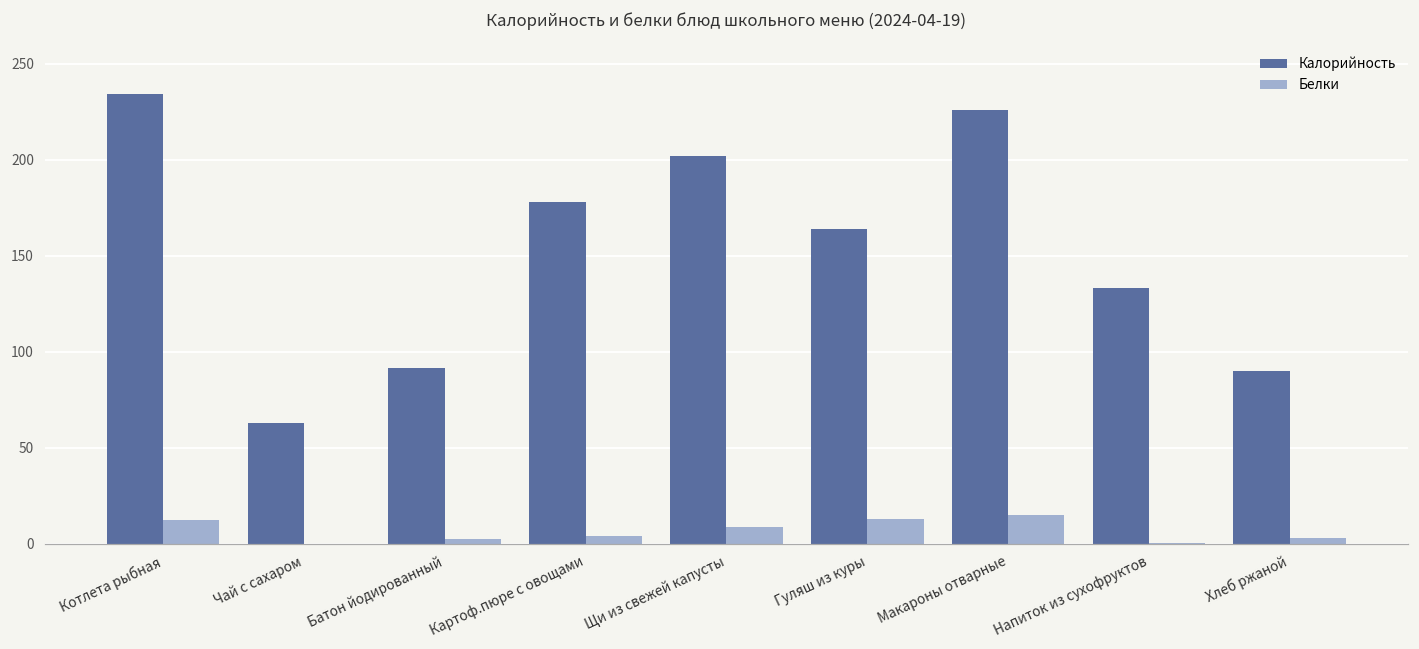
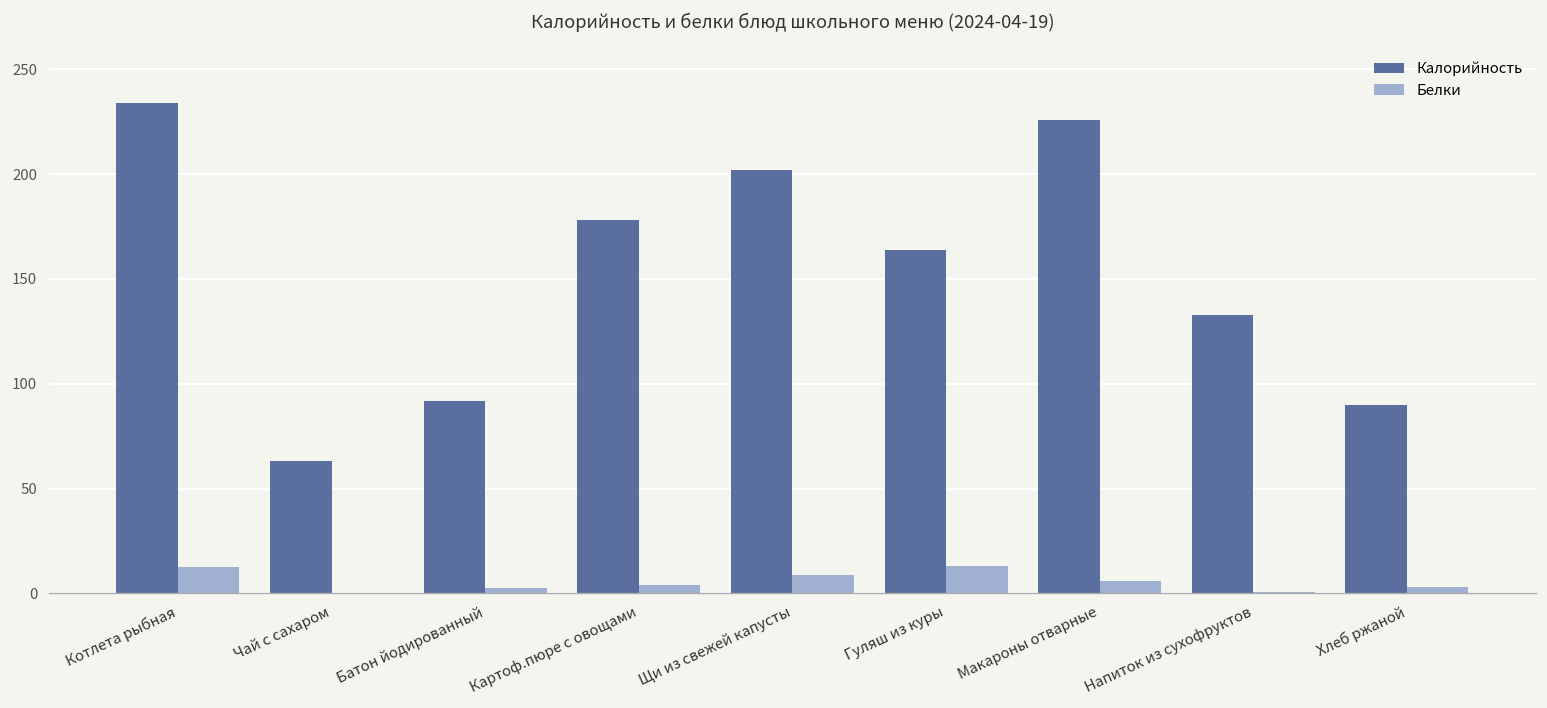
Белки, Макароны отварные: 15 -> 6
